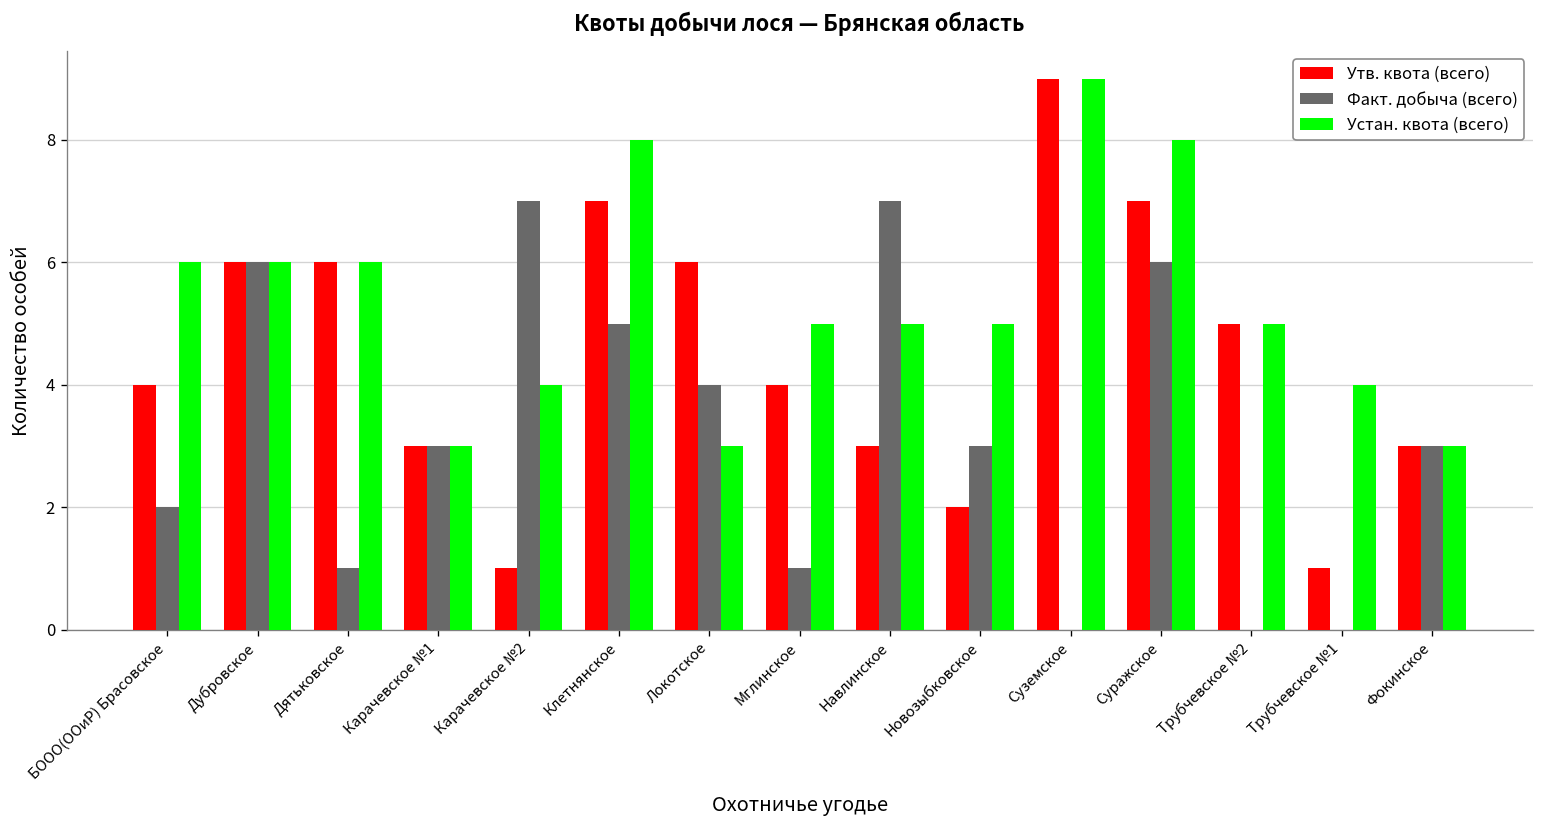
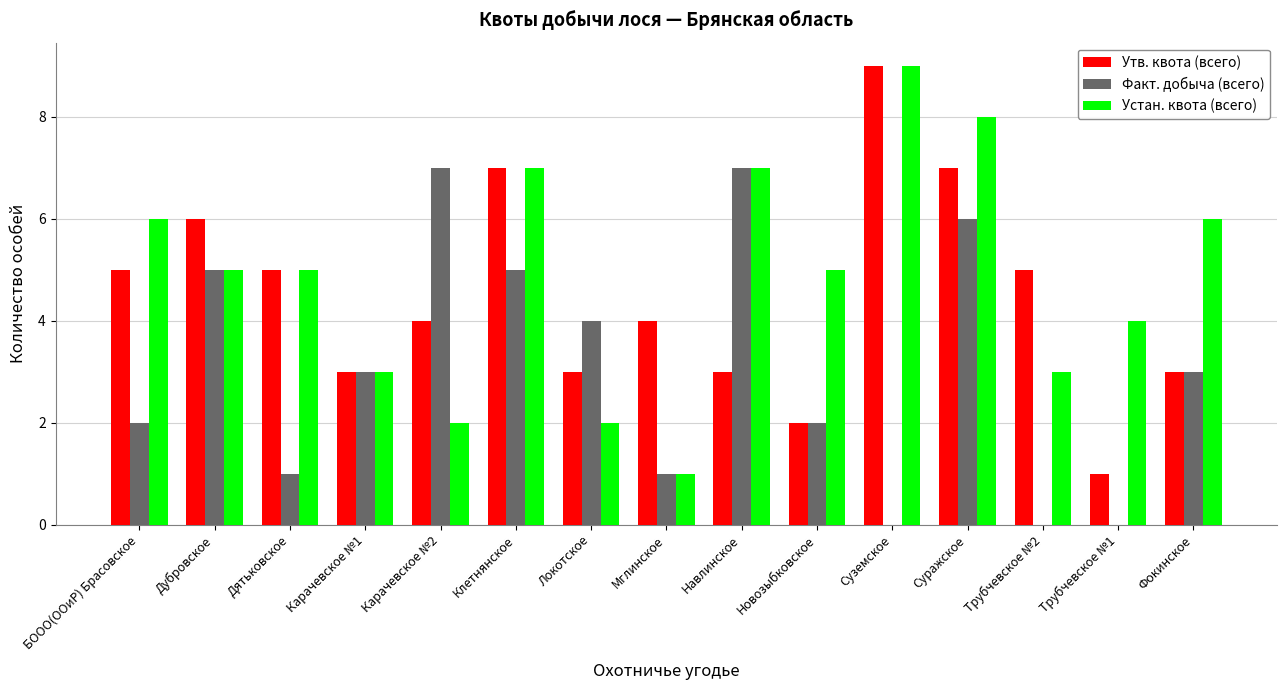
Утв. квота (всего), БООО(ООиР) Брасовское: 4 -> 5
Факт. добыча (всего), Дубровское: 6 -> 5
Устан. квота (всего), Дубровское: 6 -> 5
Утв. квота (всего), Дятьковское: 6 -> 5
Устан. квота (всего), Дятьковское: 6 -> 5
Утв. квота (всего), Карачевское №2: 1 -> 4
Устан. квота (всего), Карачевское №2: 4 -> 2
Устан. квота (всего), Клетнянское: 8 -> 7
Утв. квота (всего), Локотское: 6 -> 3
Устан. квота (всего), Локотское: 3 -> 2
Устан. квота (всего), Мглинское: 5 -> 1
Устан. квота (всего), Навлинское: 5 -> 7
Факт. добыча (всего), Новозыбковское: 3 -> 2
Устан. квота (всего), Трубчевское №2: 5 -> 3
Устан. квота (всего), Фокинское: 3 -> 6
